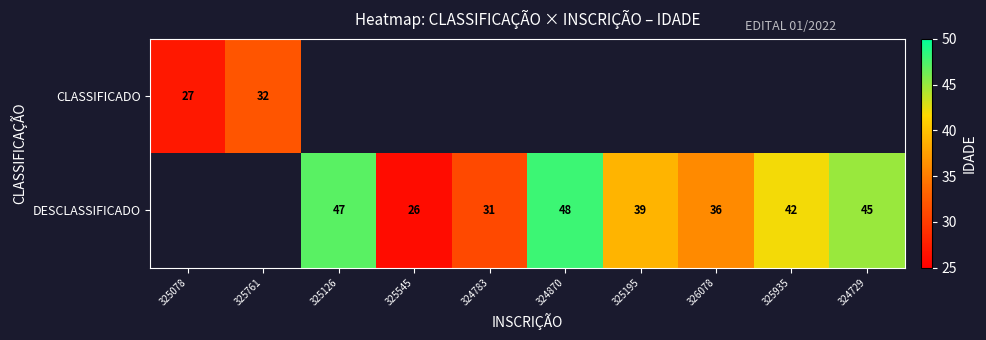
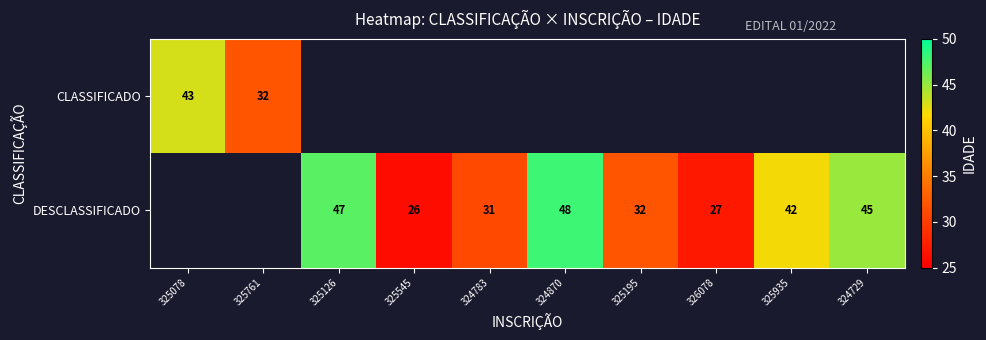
CLASSIFICADO, 325078: 27 -> 43
DESCLASSIFICADO, 325195: 39 -> 32
DESCLASSIFICADO, 326078: 36 -> 27
